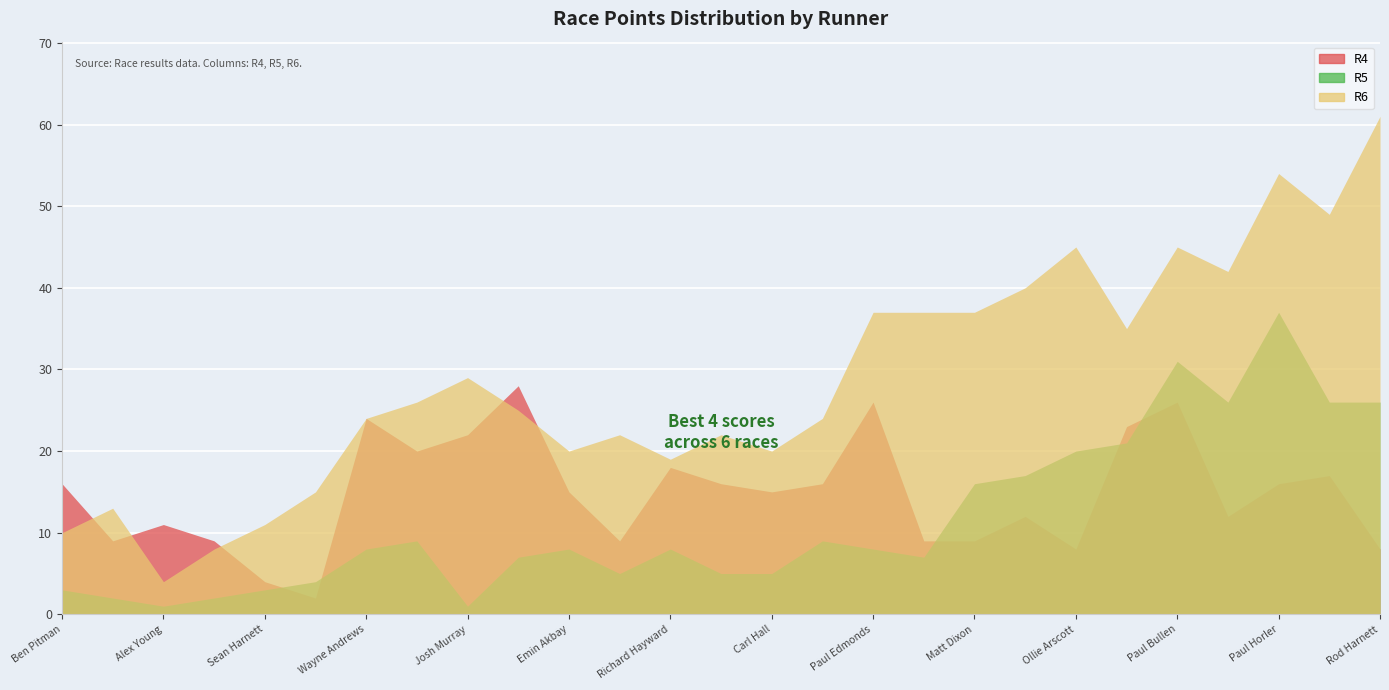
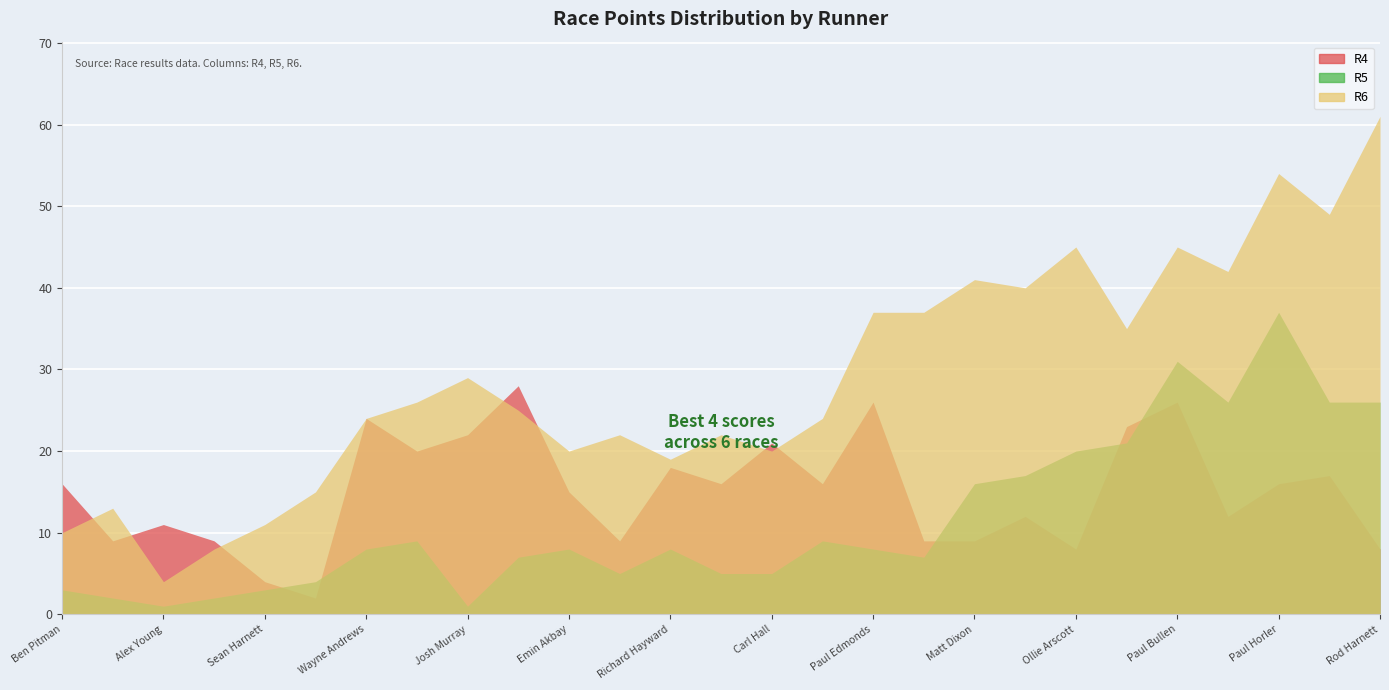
R4, Carl Hall: 15 -> 21
R6, Matt Dixon: 37 -> 41
